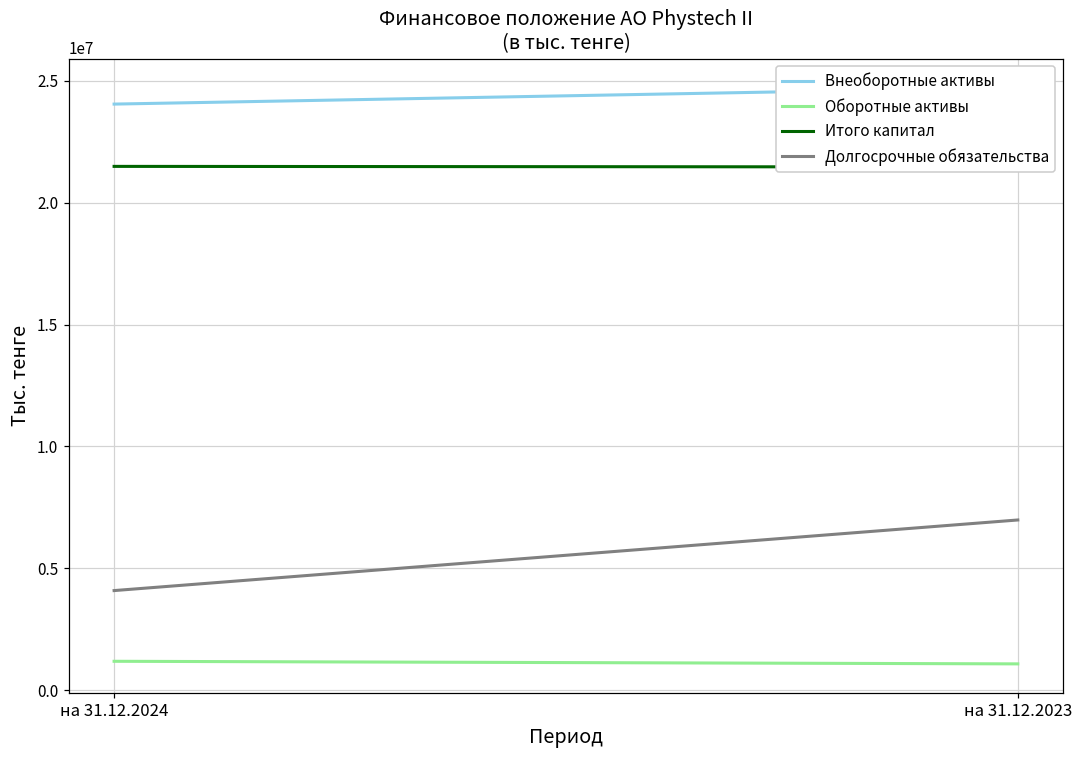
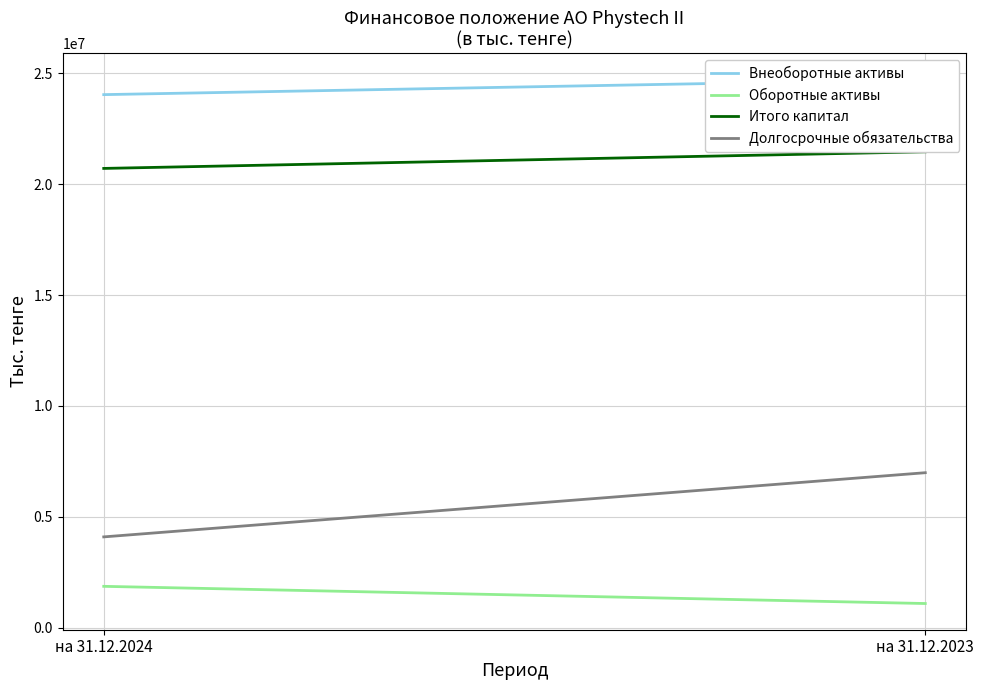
Оборотные активы, на 31.12.2024: 1200000 -> 1900000
Итого капитал, на 31.12.2024: 21500000 -> 20700000
